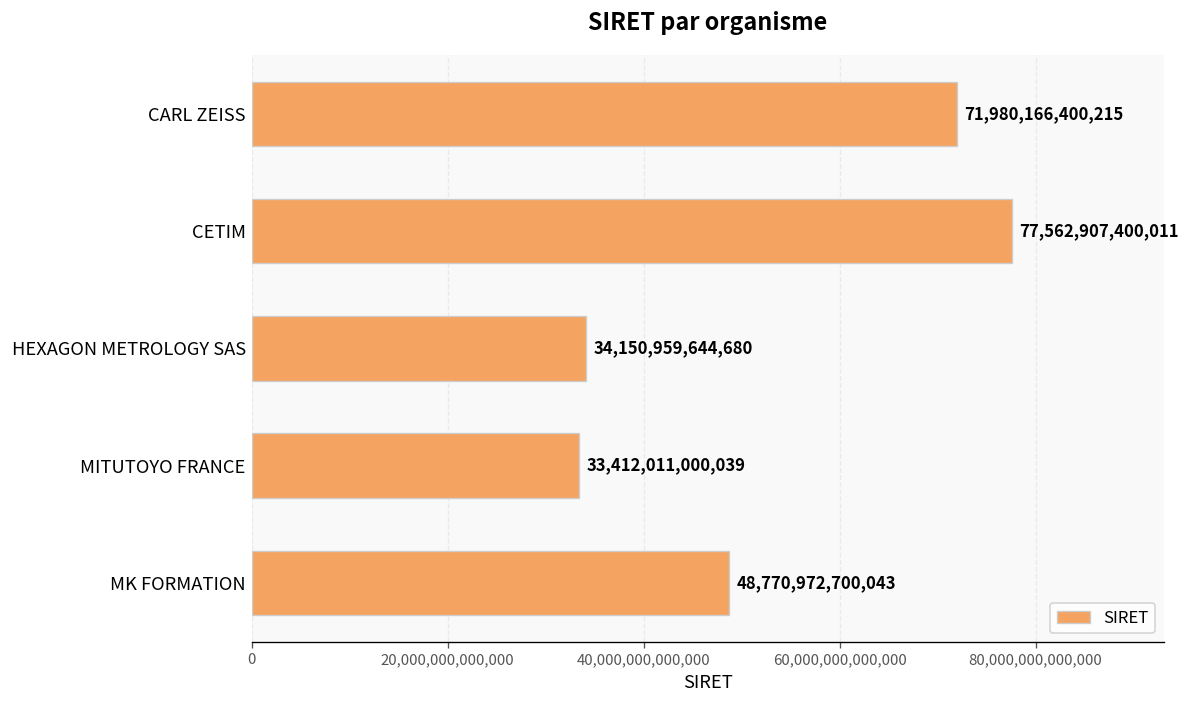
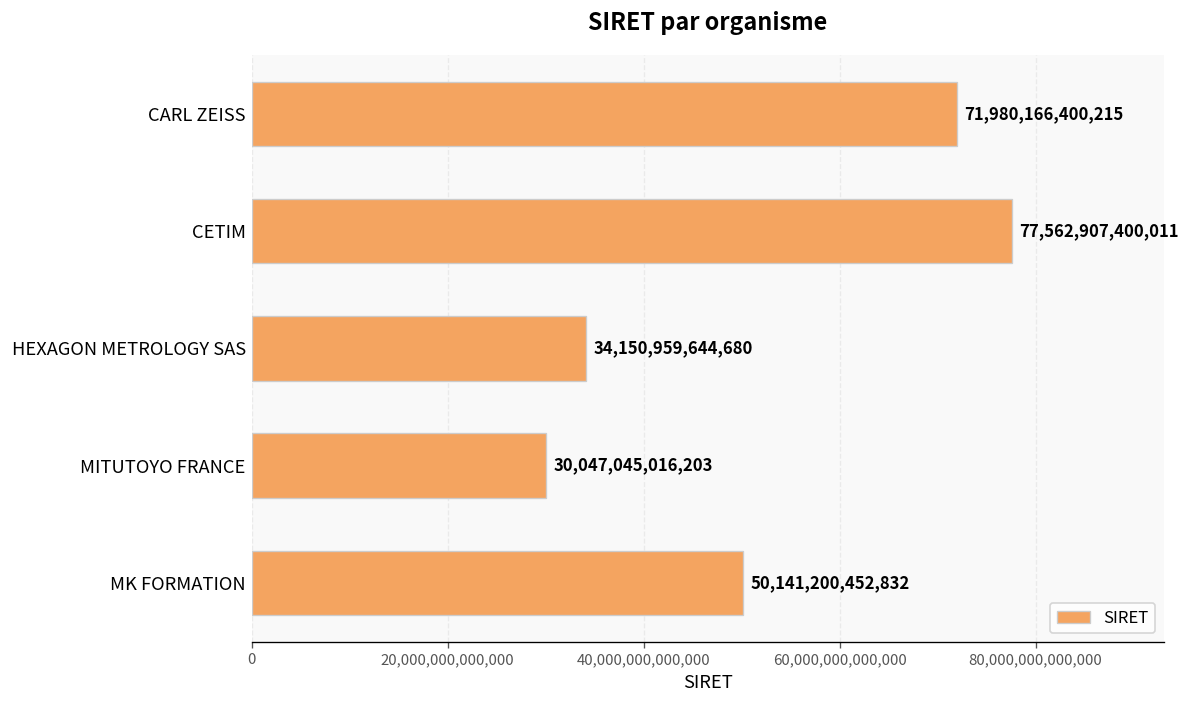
MITUTOYO FRANCE: 33,412,011,000,039 -> 30,047,045,016,203
MK FORMATION: 48,770,972,700,043 -> 50,141,200,452,832
